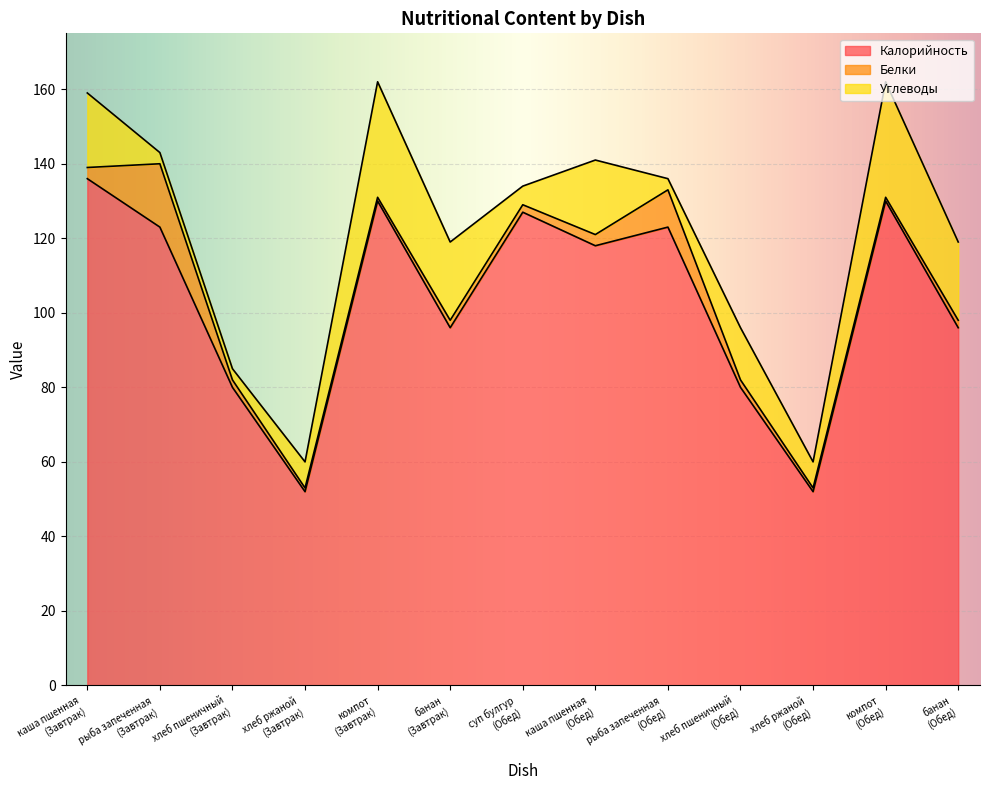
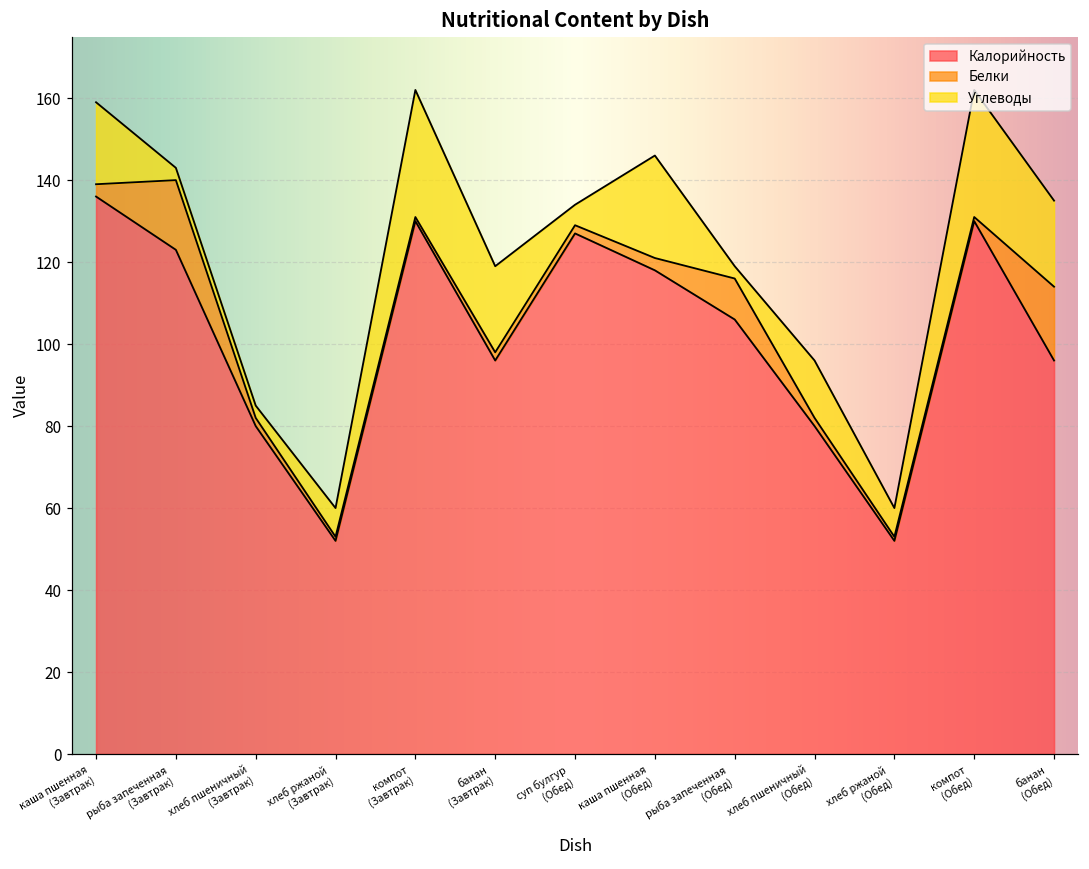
Углеводы, каша пшенная (Обед): 20 -> 25
Калорийность, рыба запеченная (Обед): 123 -> 106
Белки, банан (Обед): 2 -> 18
